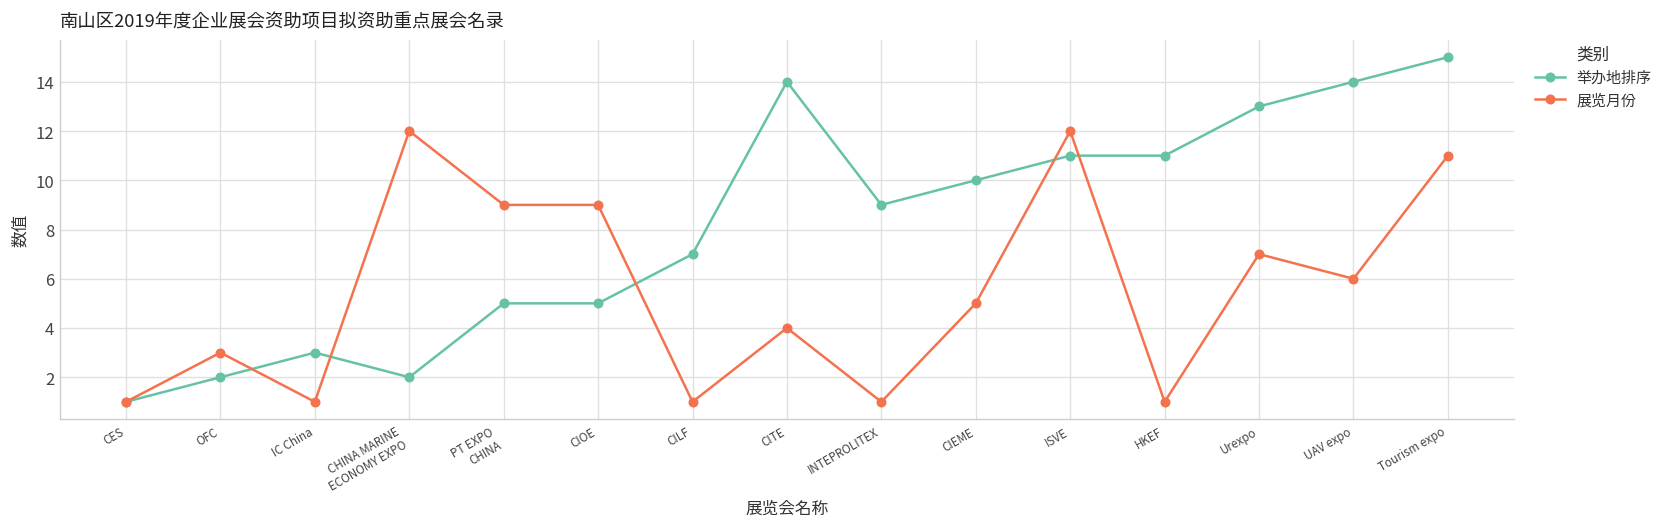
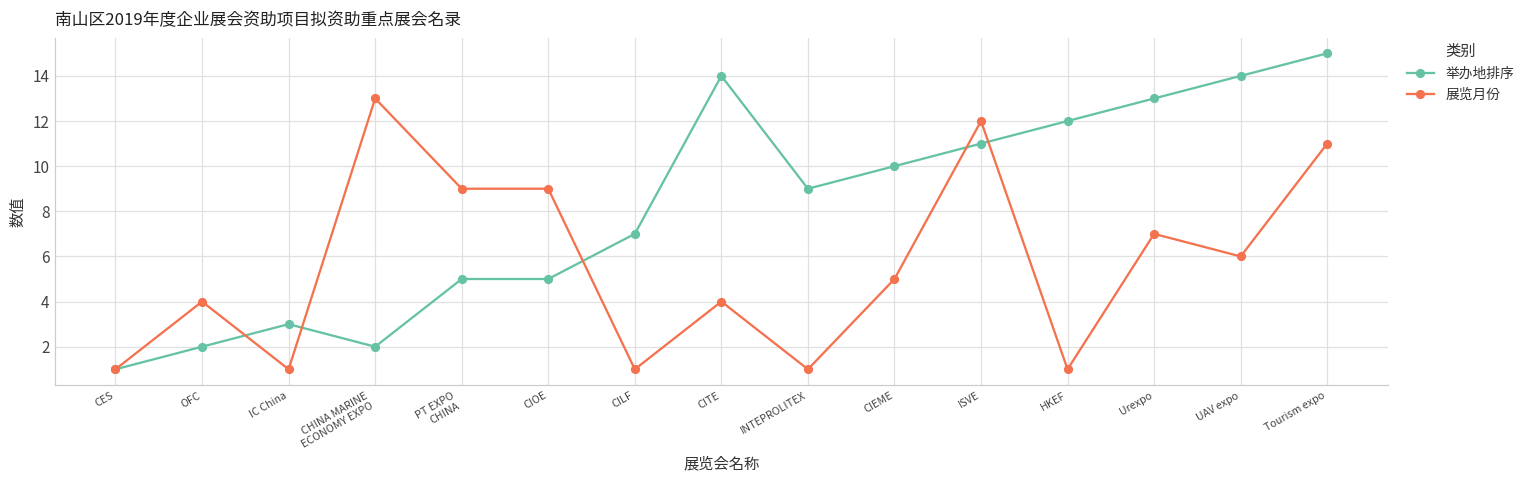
展览月份, OFC: 3 -> 4
展览月份, CHINA MARINE ECONOMY EXPO: 12 -> 13
举办地排序, HKEF: 11 -> 12
